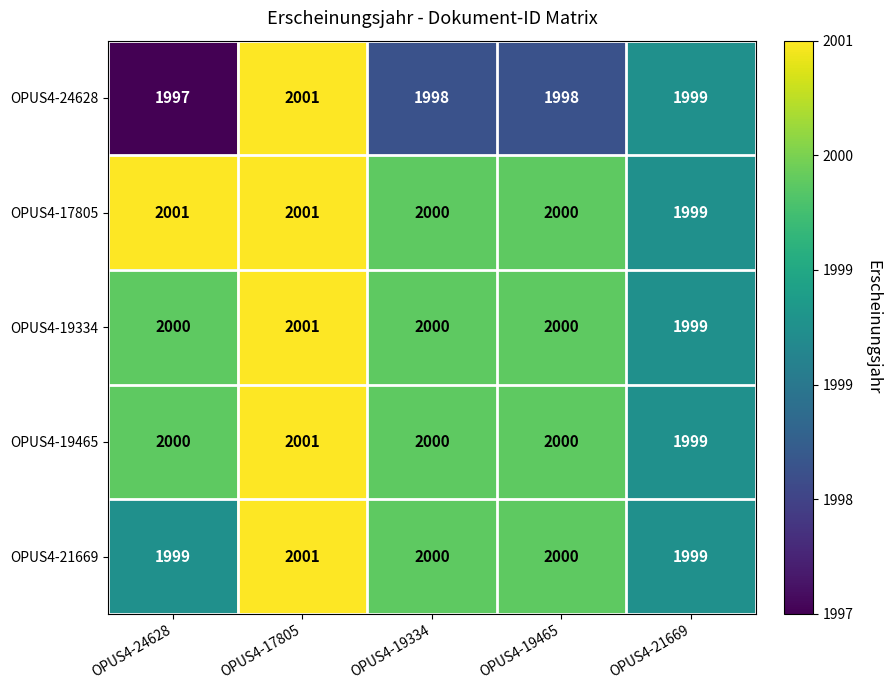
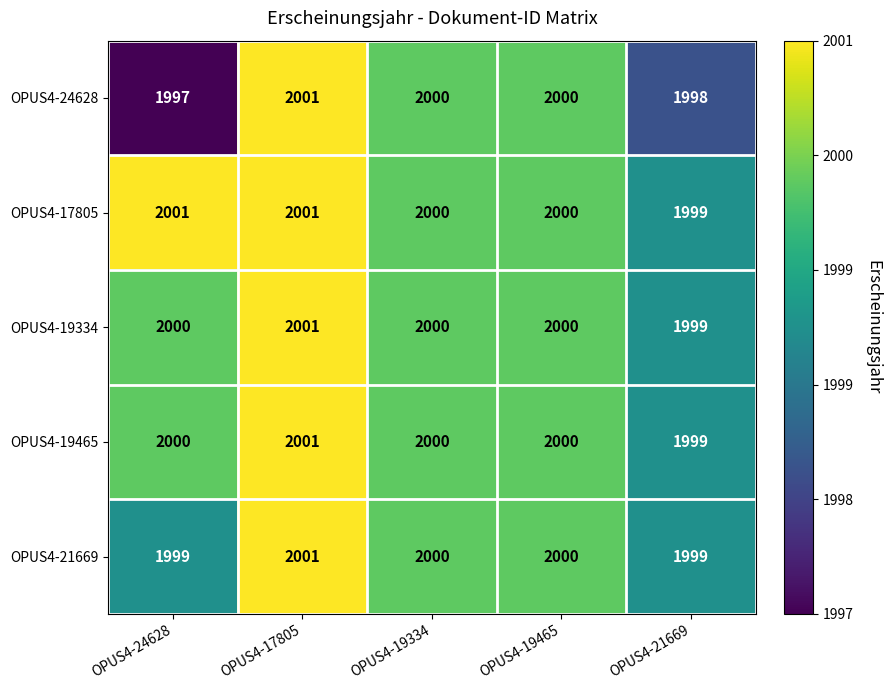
OPUS4-24628, OPUS4-19334: 1998 -> 2000
OPUS4-24628, OPUS4-19465: 1998 -> 2000
OPUS4-24628, OPUS4-21669: 1999 -> 1998
